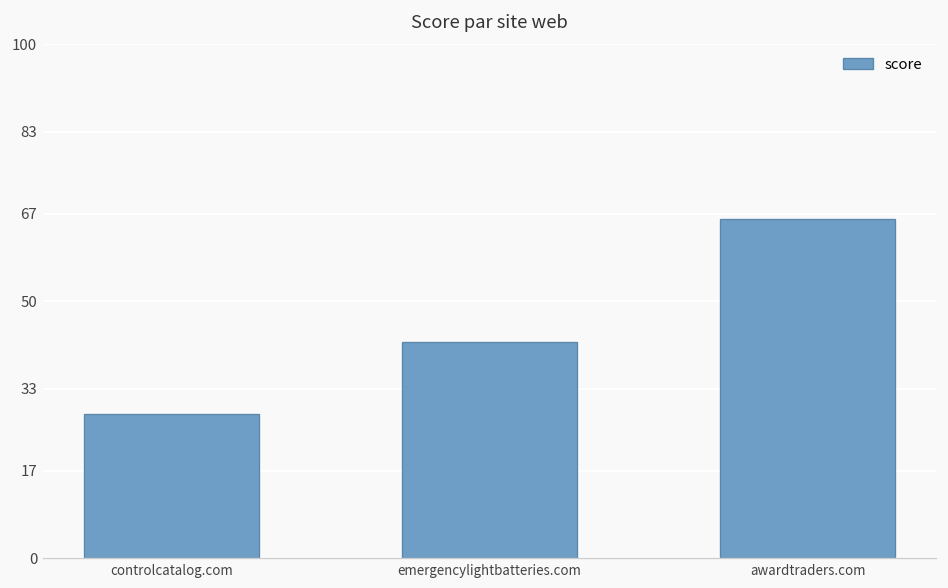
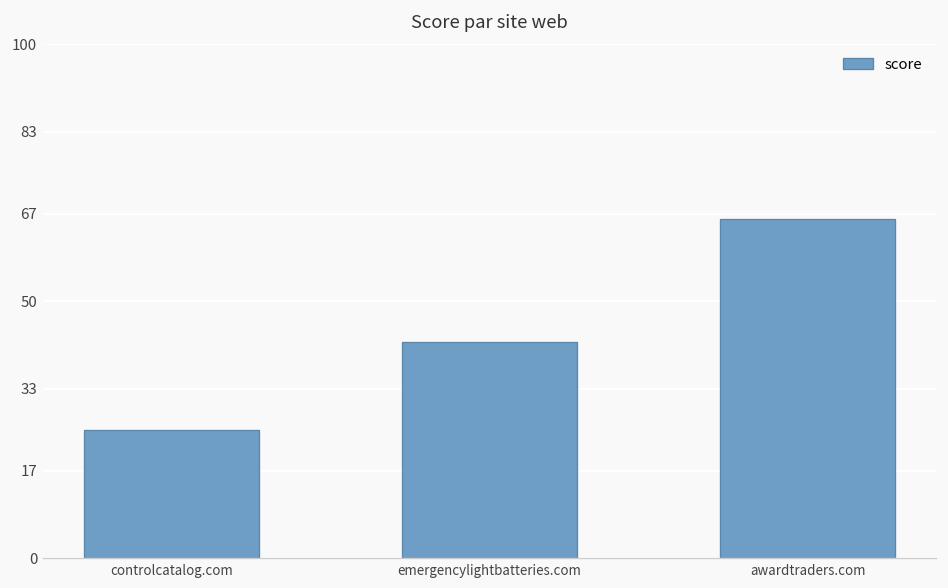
controlcatalog.com: 28 -> 25
